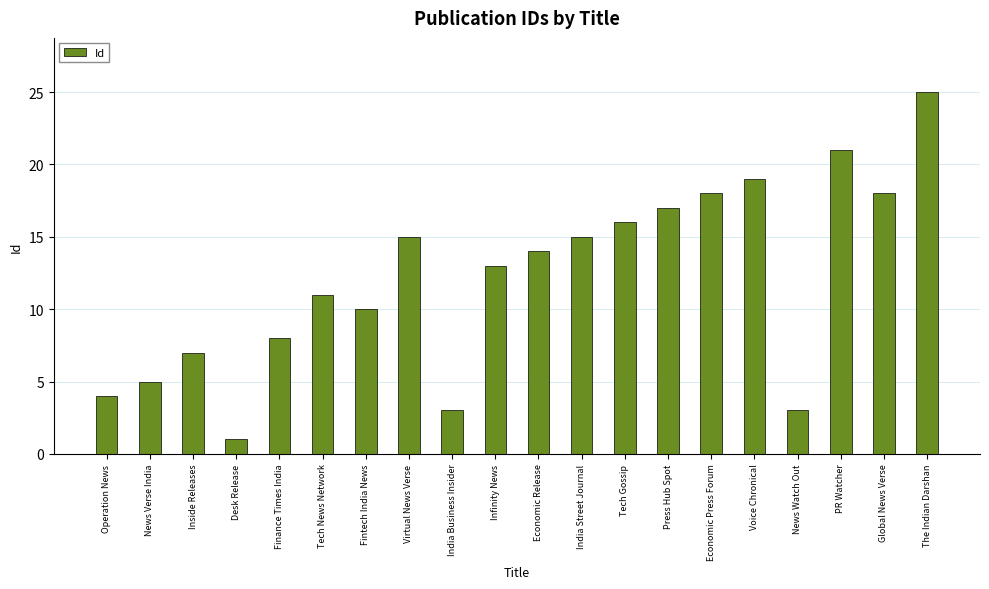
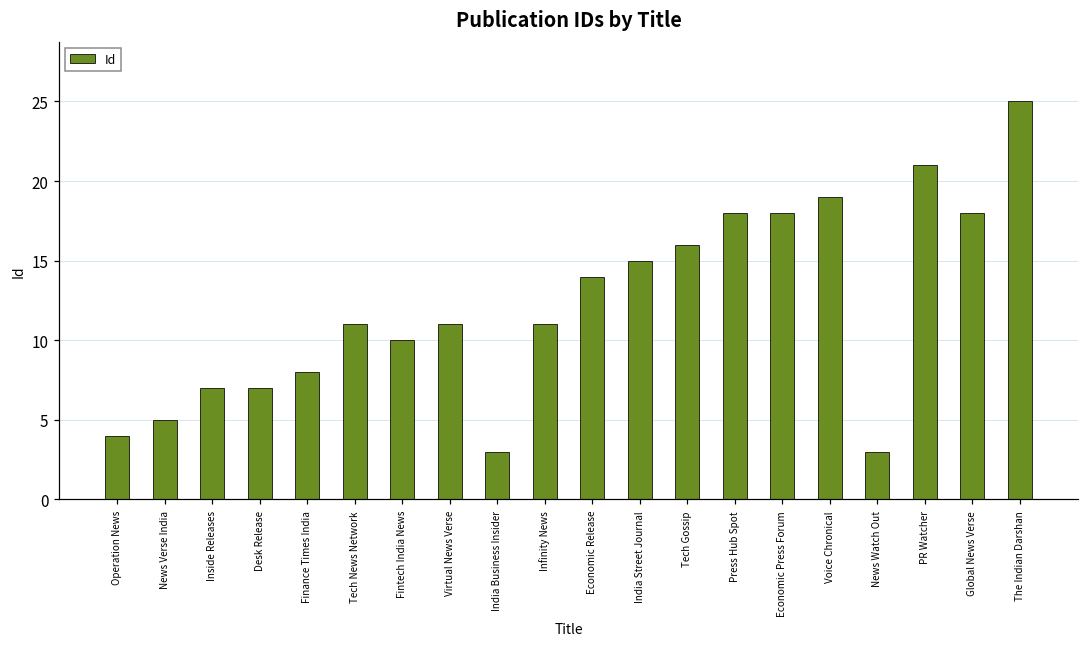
Desk Release: 1 -> 7
Virtual News Verse: 15 -> 11
Infinity News: 13 -> 11
Press Hub Spot: 17 -> 18
